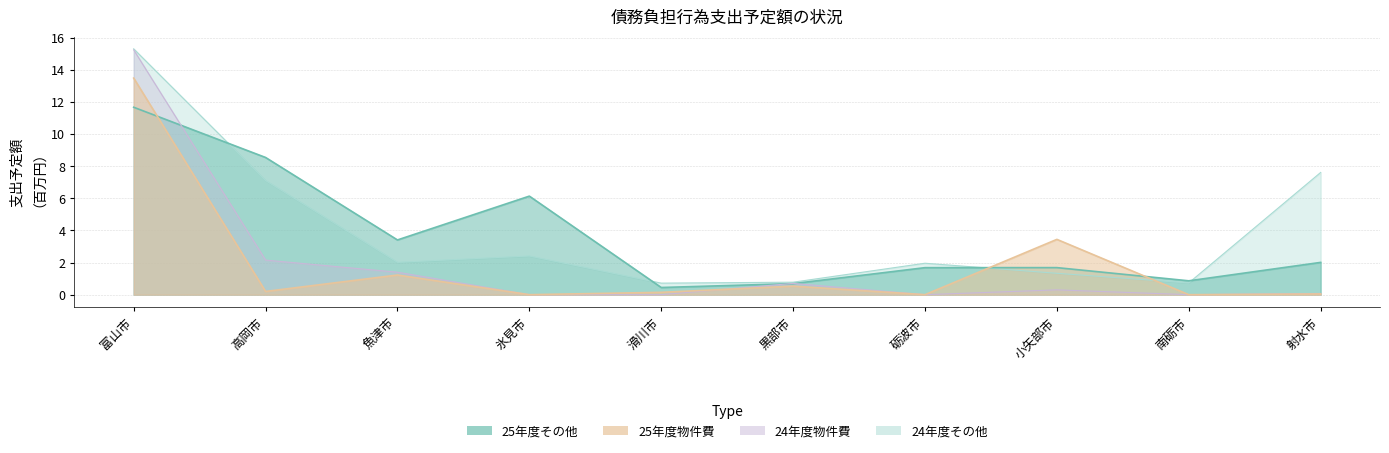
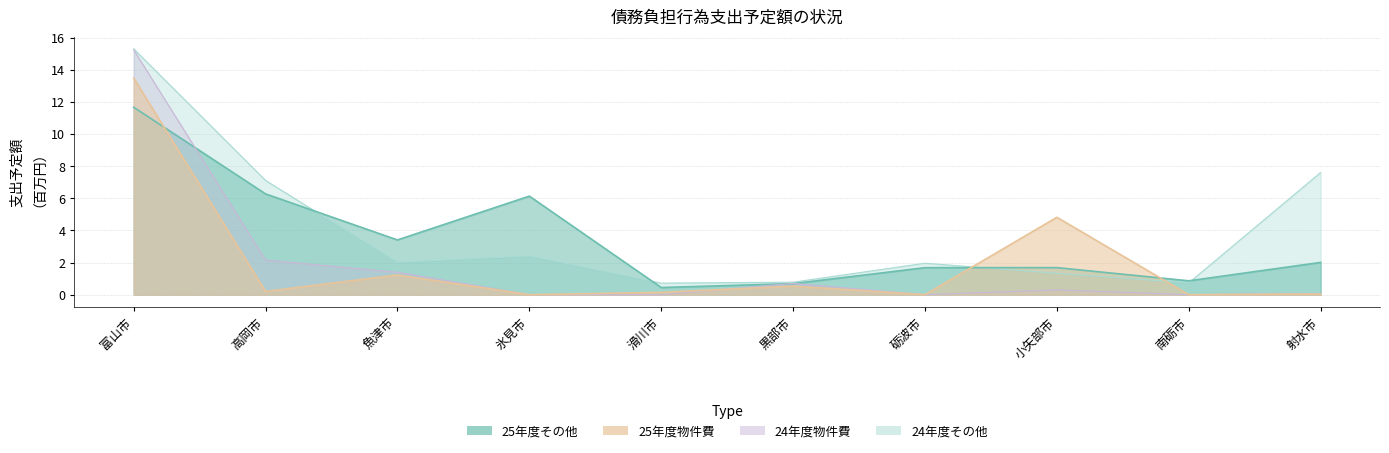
25年度その他, 高岡市: 8.5 -> 6.3
25年度物件費, 小矢部市: 3.4 -> 4.8
